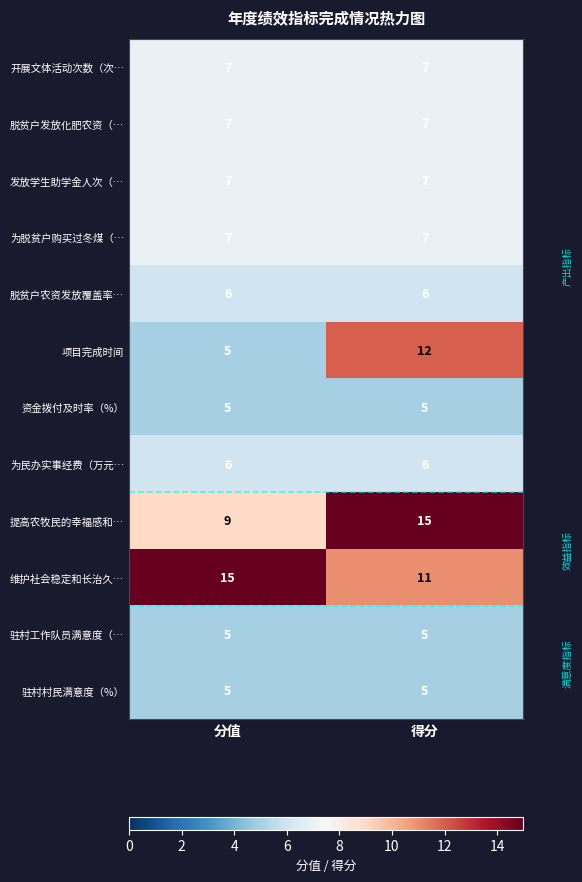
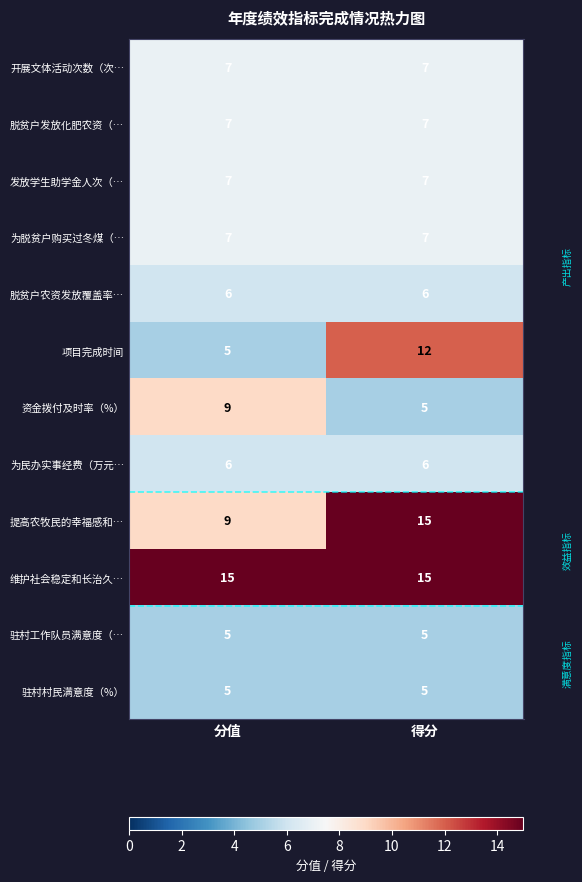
资金拨付及时率（%）, 分值: 5 -> 9
维护社会稳定和长治久…, 得分: 11 -> 15
